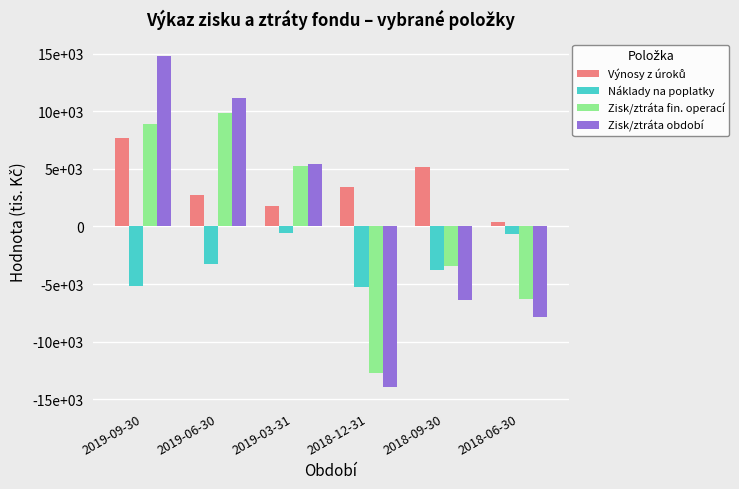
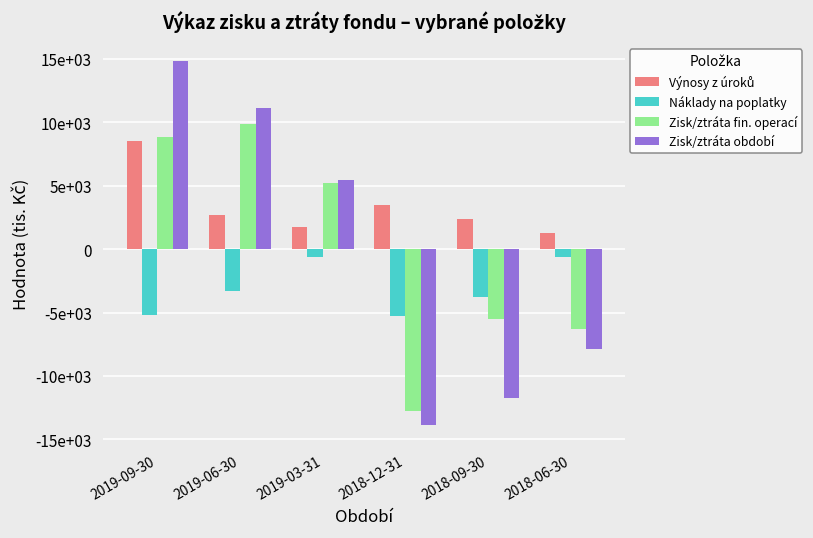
Výnosy z úroků, 2019-09-30: 7600 -> 8500
Výnosy z úroků, 2018-09-30: 5100 -> 2400
Zisk/ztráta fin. operací, 2018-09-30: -3400 -> -5500
Zisk/ztráta období, 2018-09-30: -6400 -> -11800
Výnosy z úroků, 2018-06-30: 400 -> 1300
